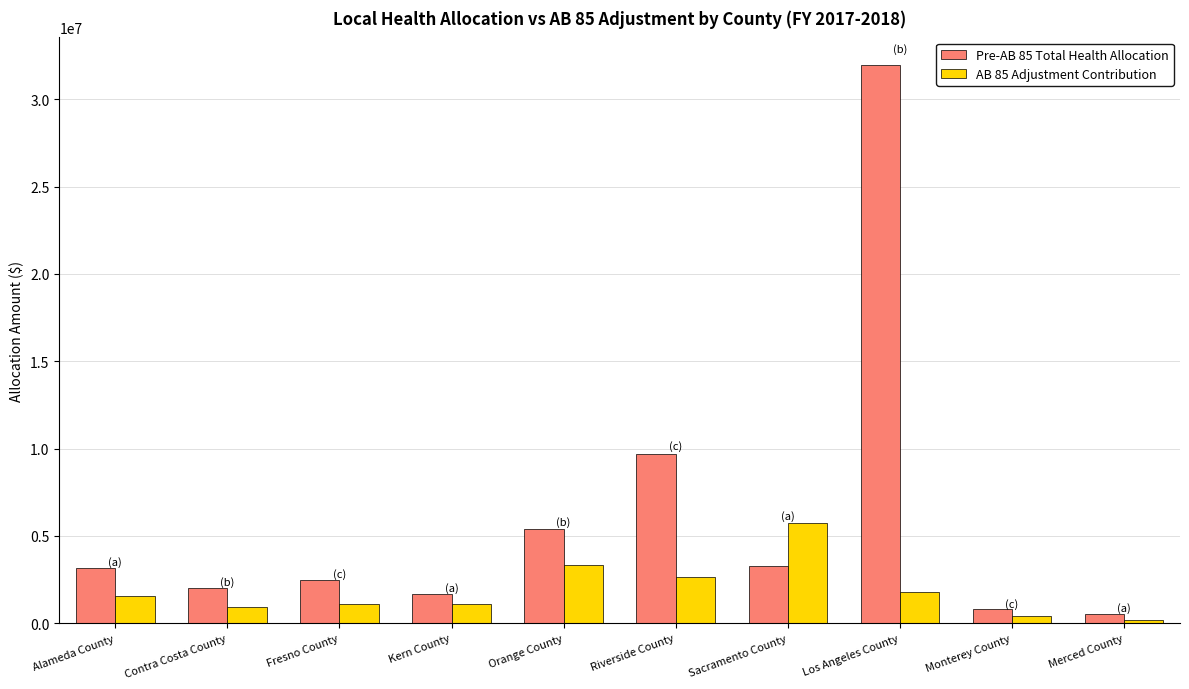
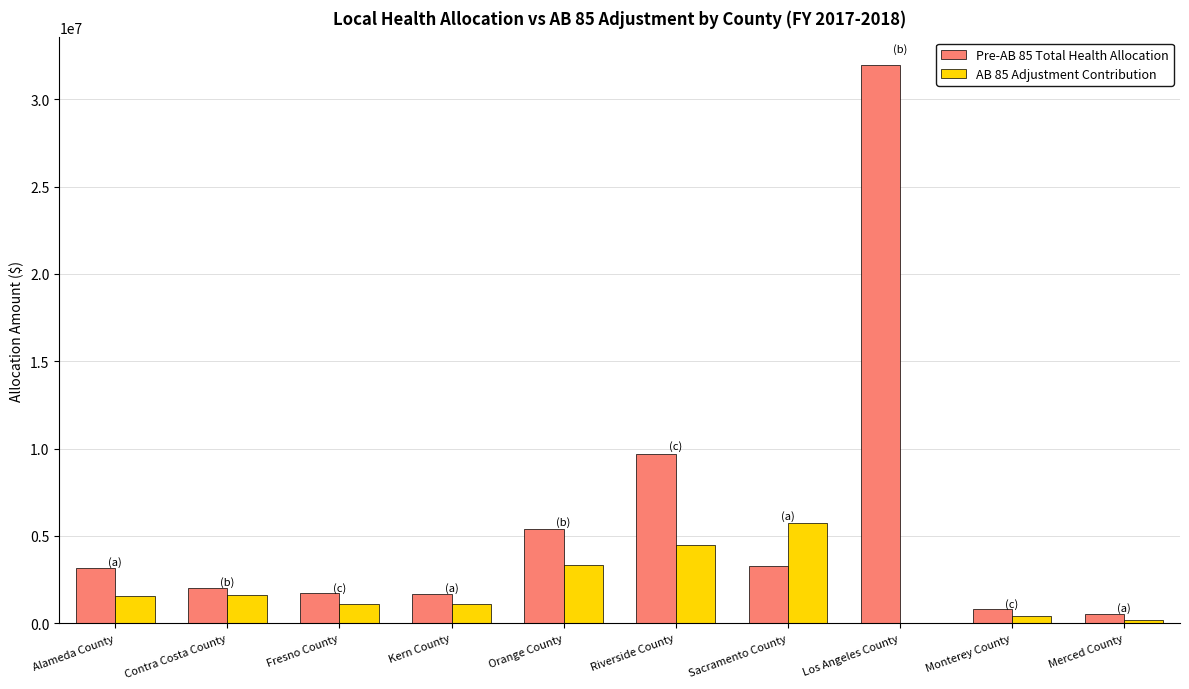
AB 85 Adjustment Contribution, Contra Costa County: 900000 -> 1600000
Pre-AB 85 Total Health Allocation, Fresno County: 2500000 -> 1700000
AB 85 Adjustment Contribution, Riverside County: 2700000 -> 4500000
AB 85 Adjustment Contribution, Los Angeles County: 1800000 -> 0
